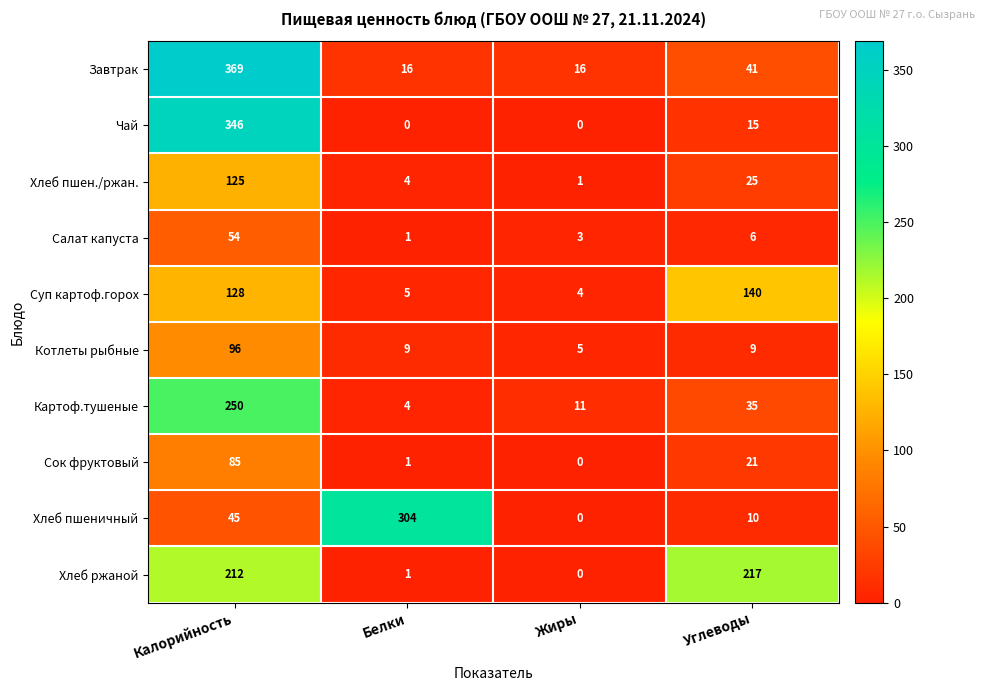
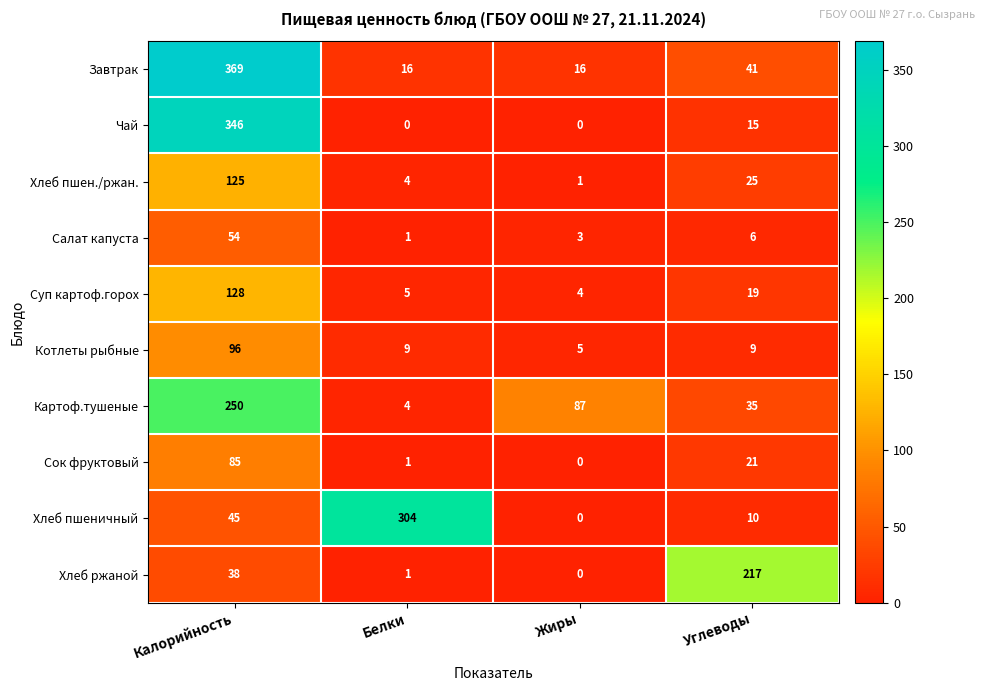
Суп картоф.горох, Углеводы: 140 -> 19
Картоф.тушеные, Жиры: 11 -> 87
Хлеб ржаной, Калорийность: 212 -> 38
